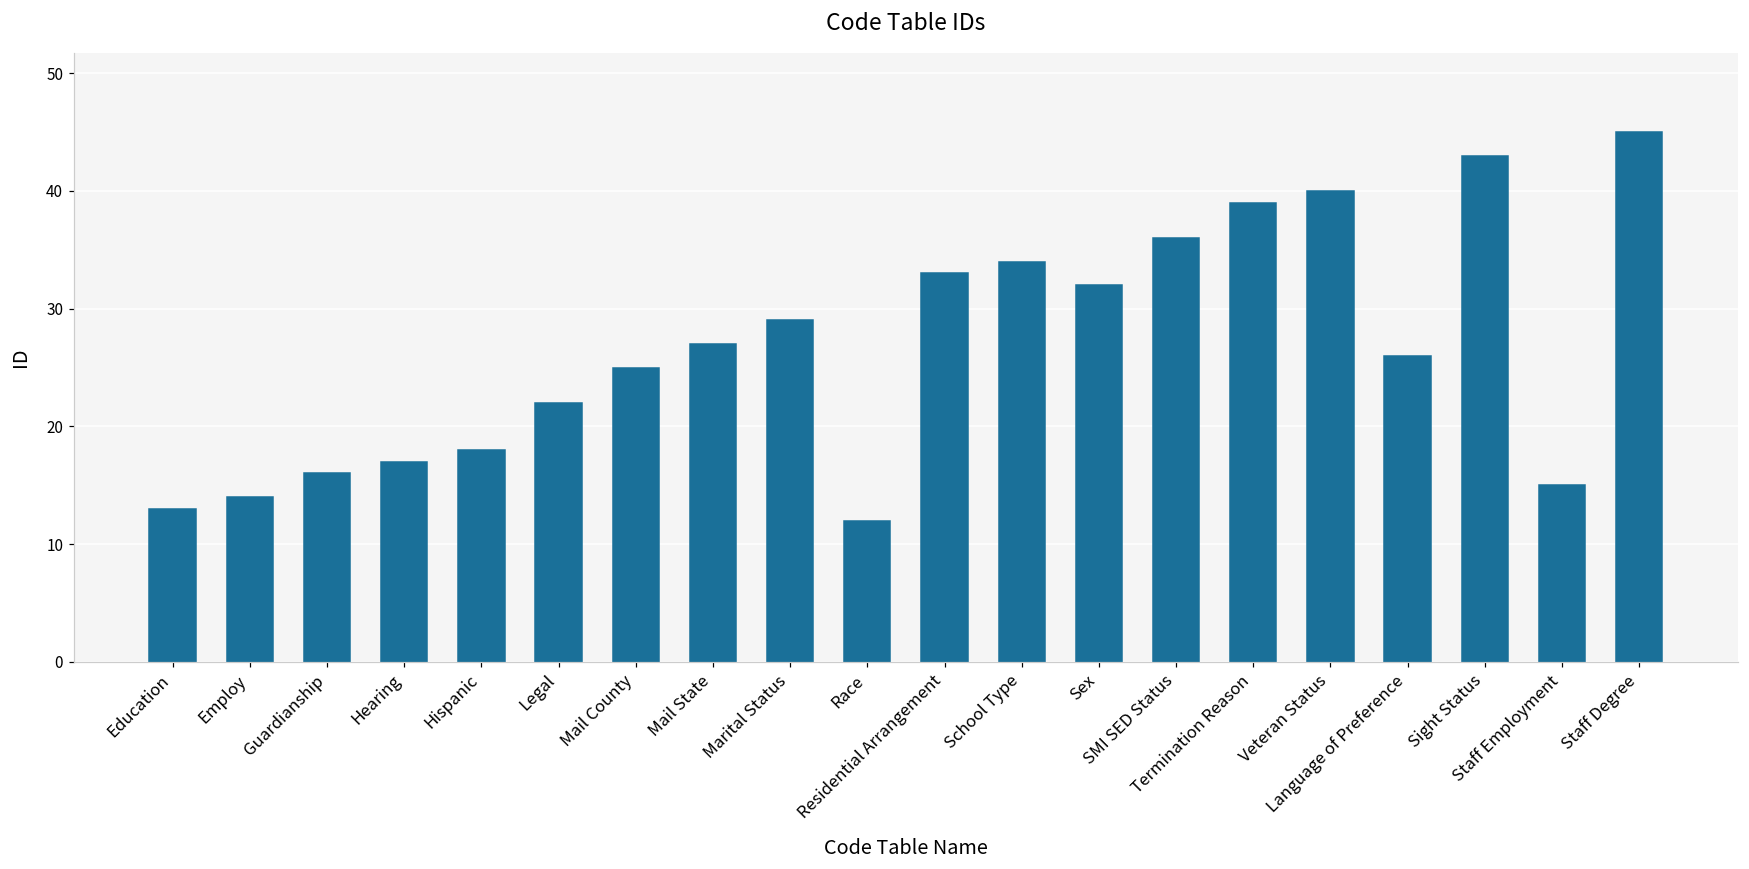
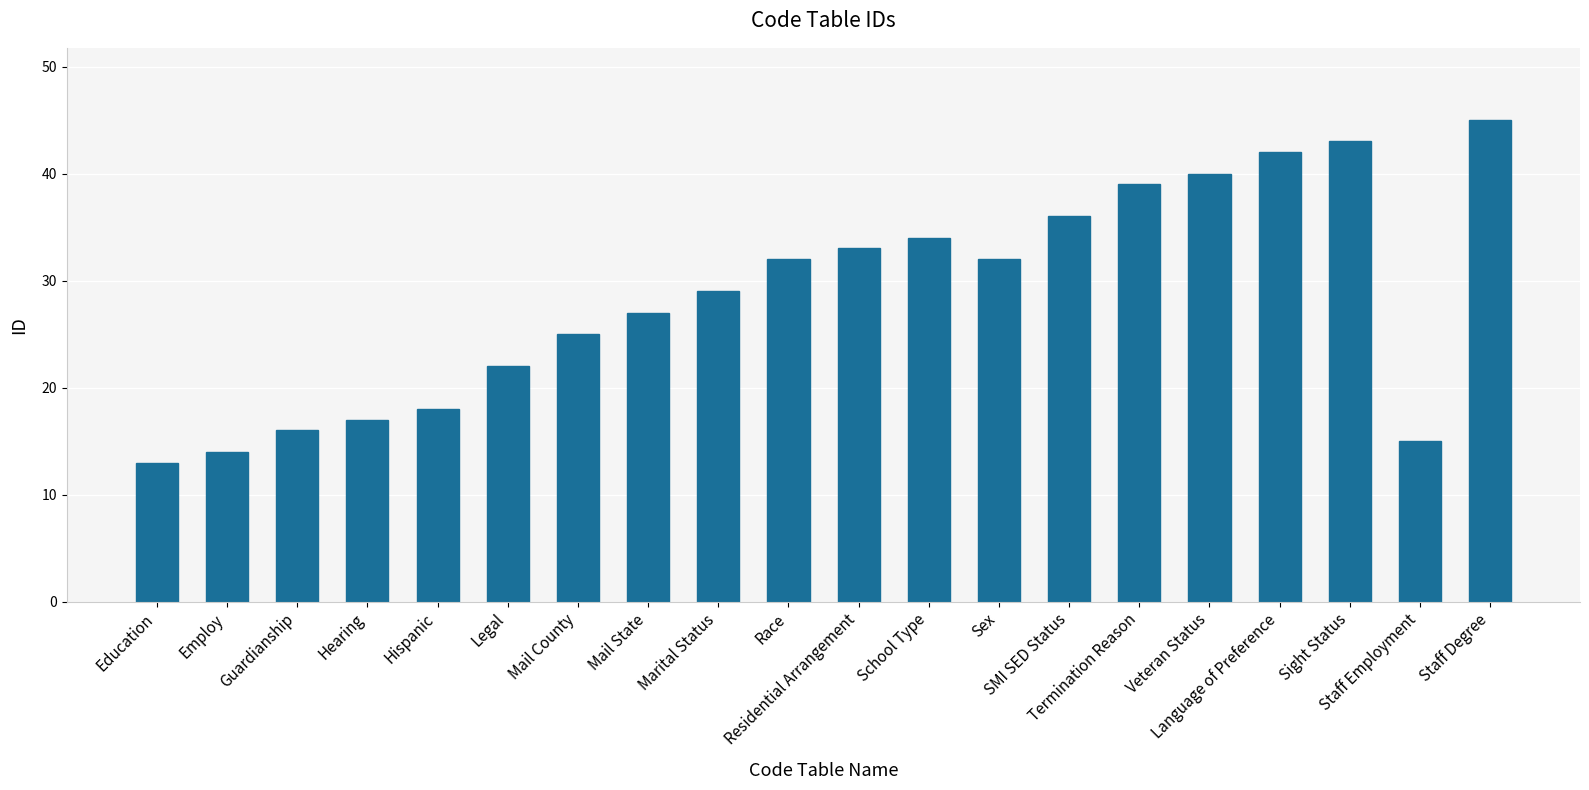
Race: 12 -> 32
Language of Preference: 26 -> 42
